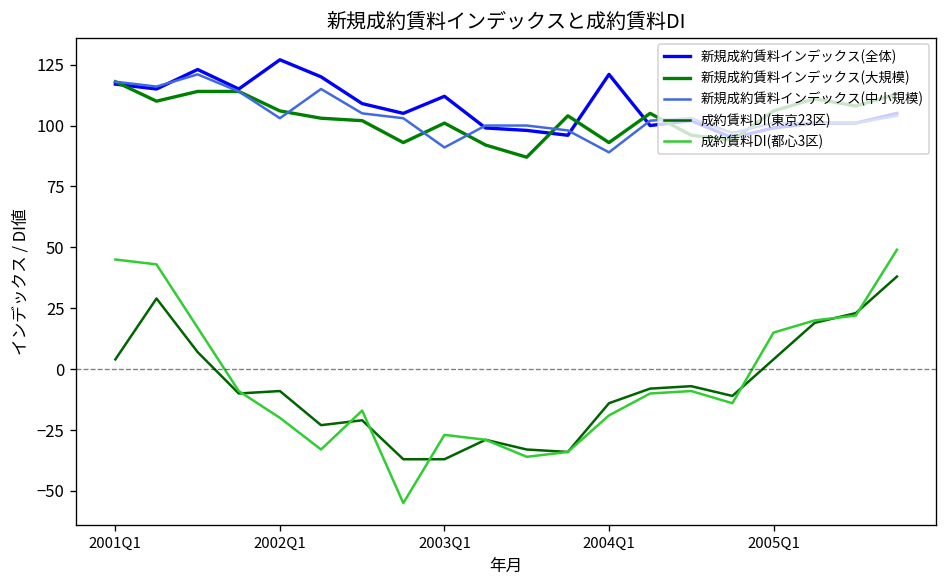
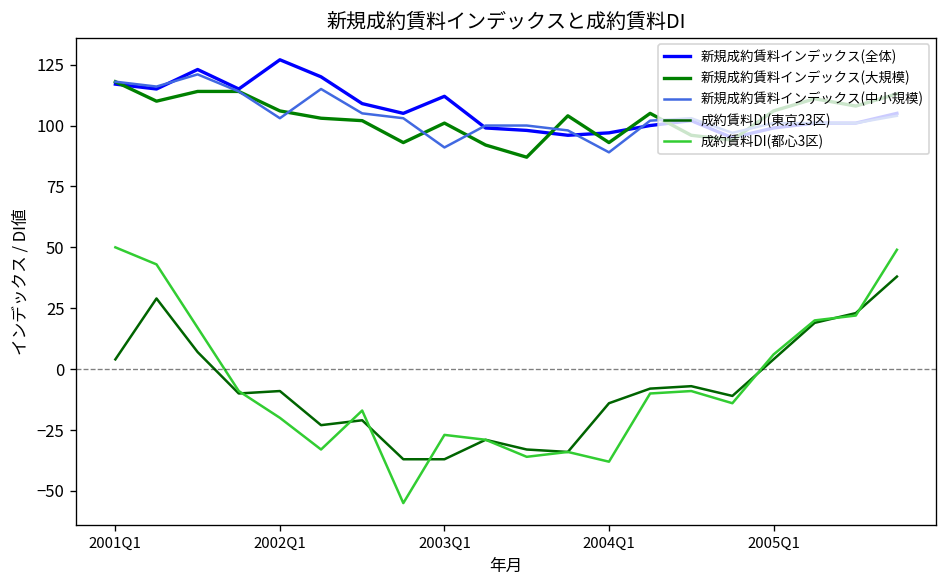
成約賃料DI(都心3区), 2001Q1: 45 -> 50
新規成約賃料インデックス(全体), 2004Q1: 121 -> 97
成約賃料DI(都心3区), 2004Q1: -19 -> -38
成約賃料DI(都心3区), 2005Q1: 15 -> 6
